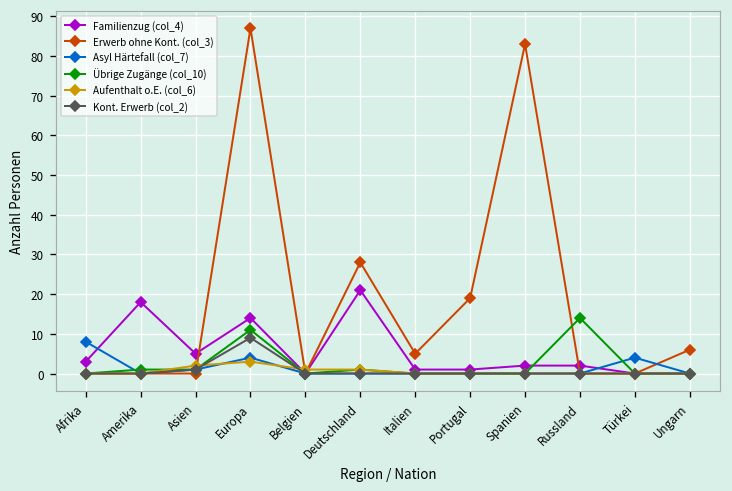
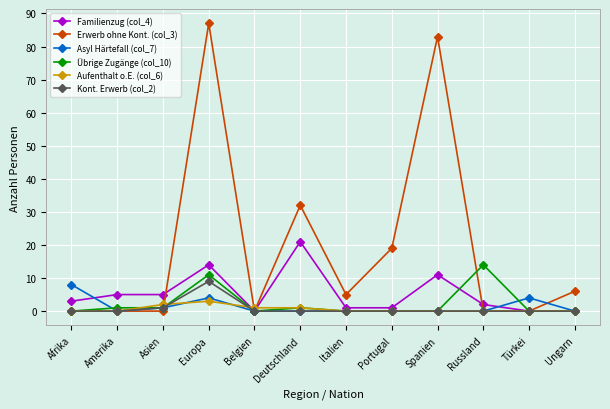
Familienzug (col_4), Amerika: 18 -> 5
Erwerb ohne Kont. (col_3), Deutschland: 28 -> 32
Familienzug (col_4), Spanien: 2 -> 11
